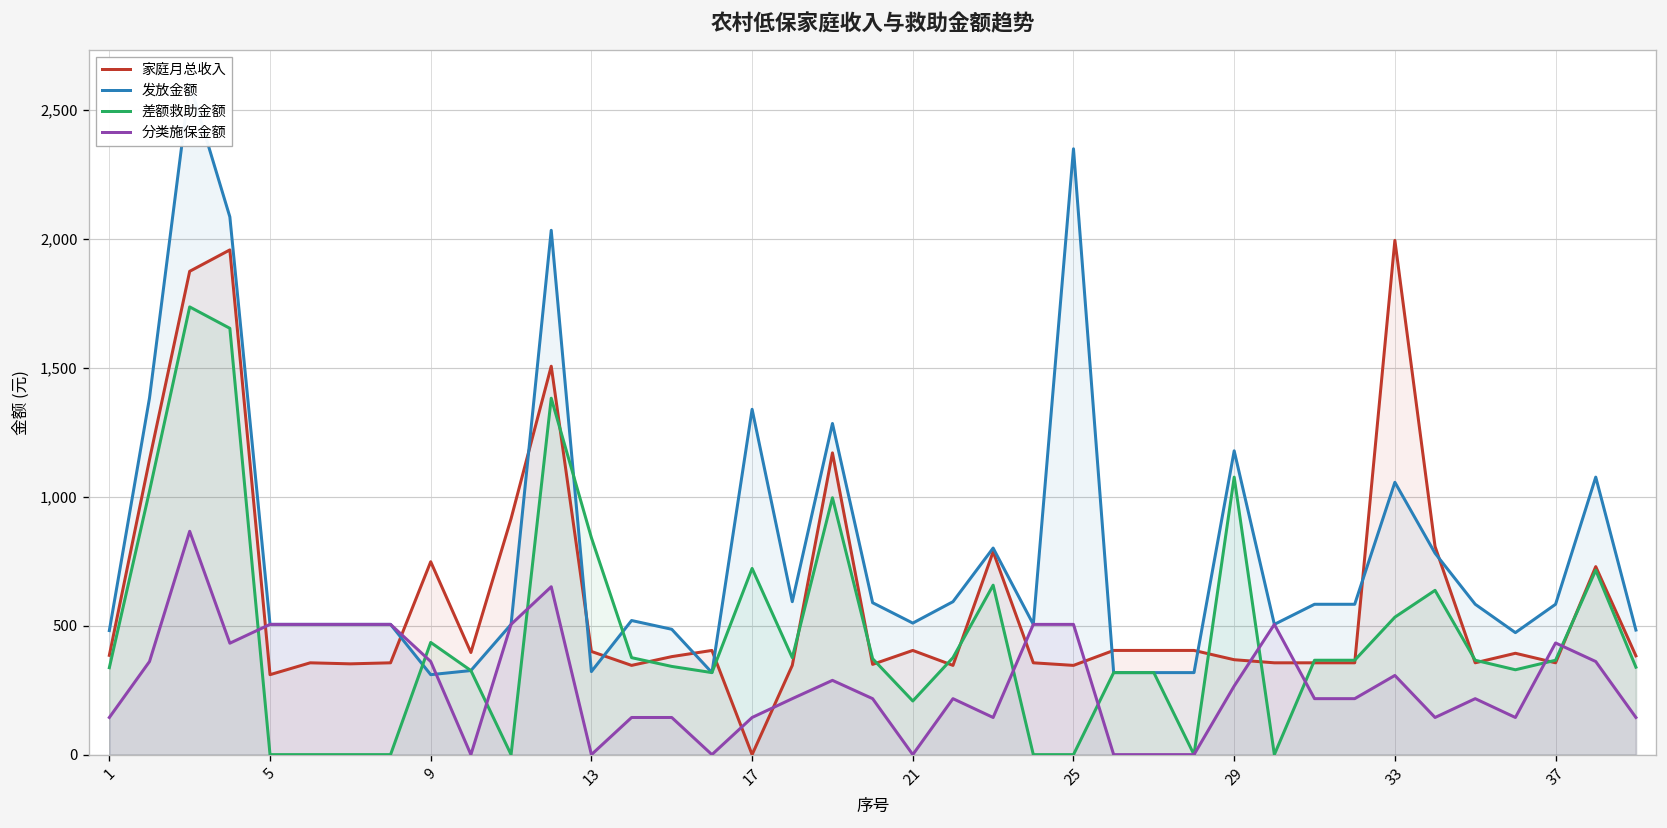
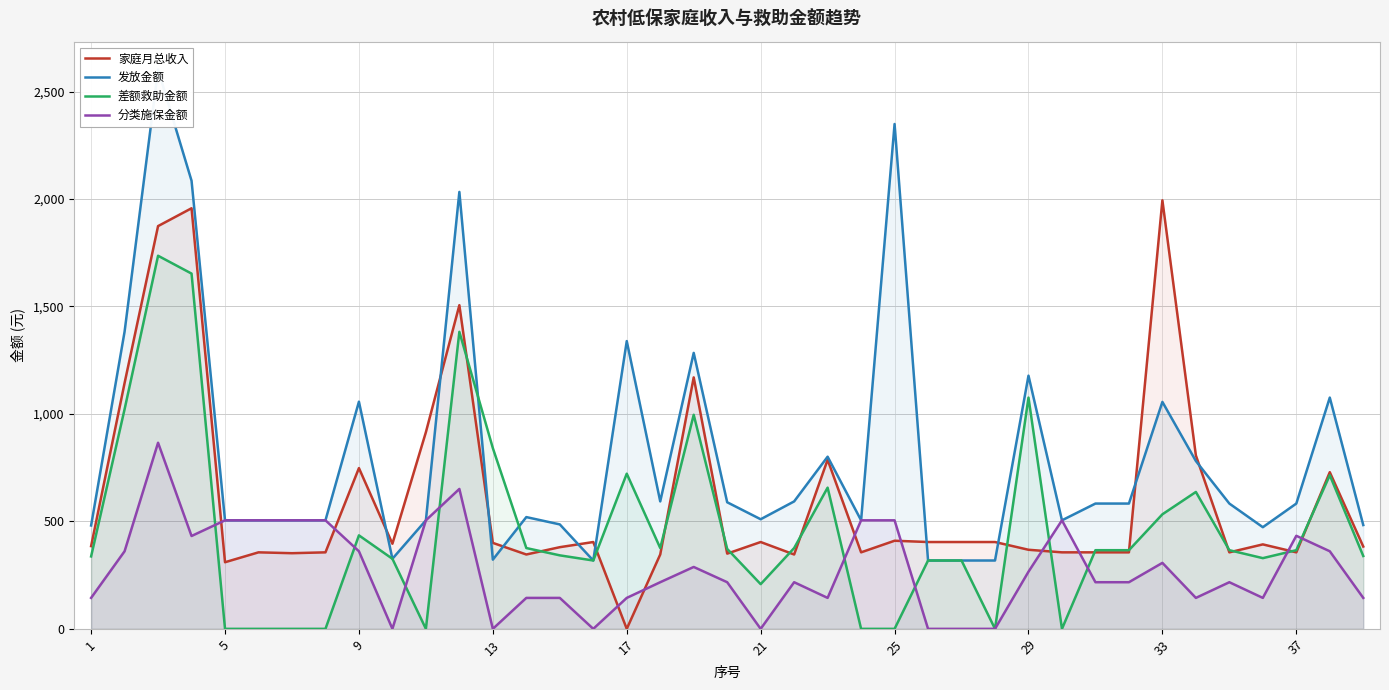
发放金额, 9: 310 -> 1,060
家庭月总收入, 25: 350 -> 410
